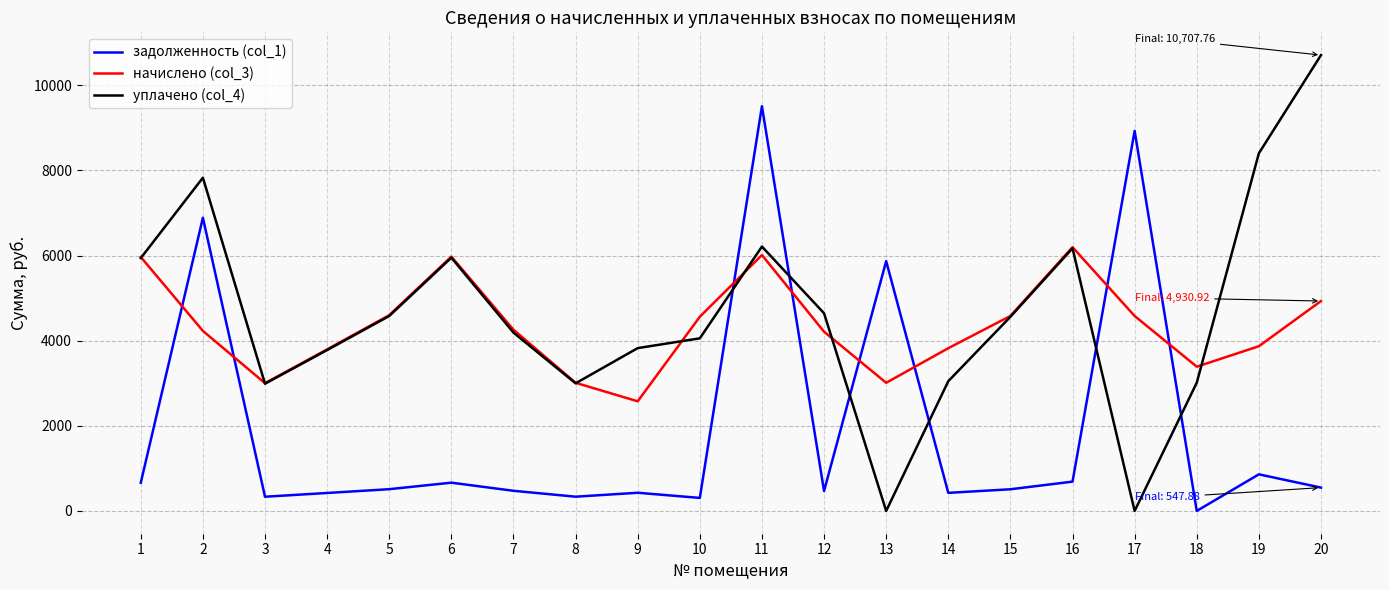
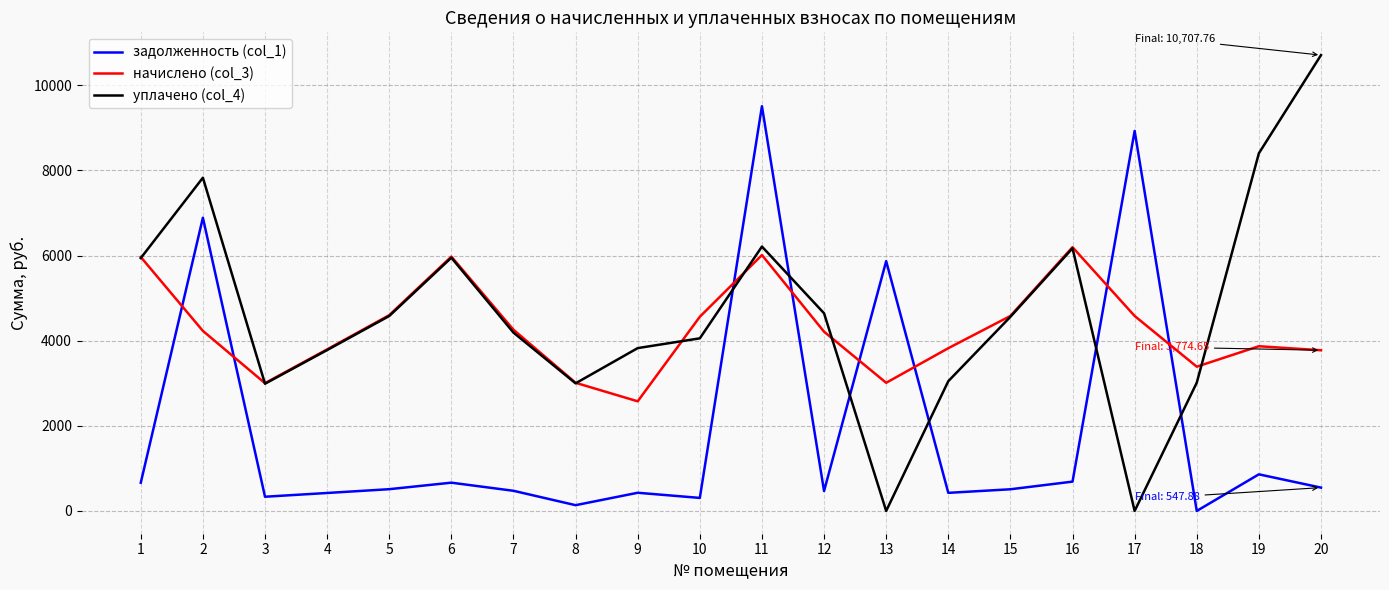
задолженность (col_1), 8: 300 -> 100
начислено (col_3), 20: 4,930.92 -> 3,774.65
